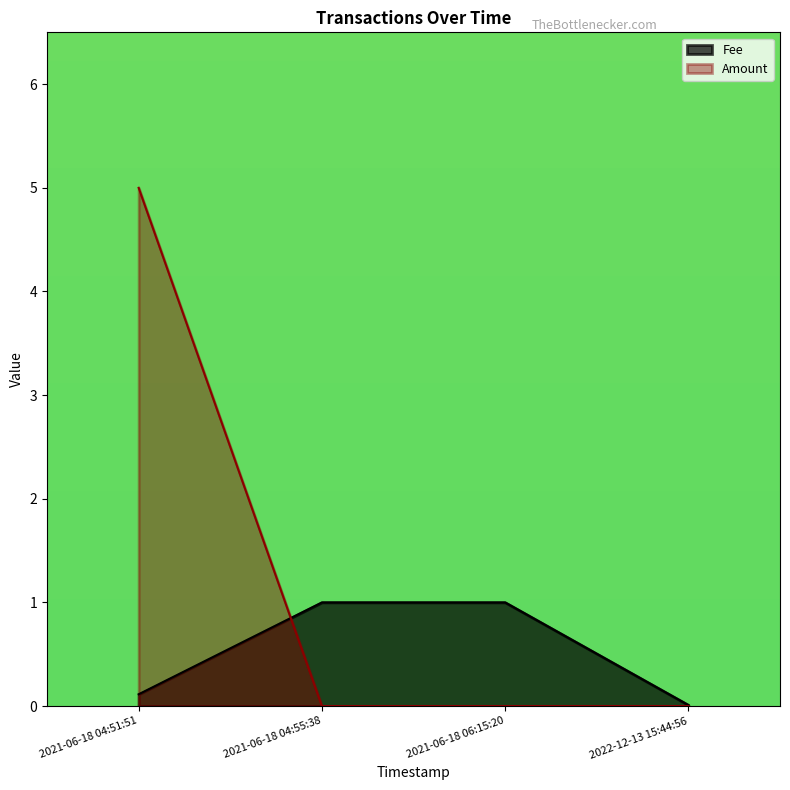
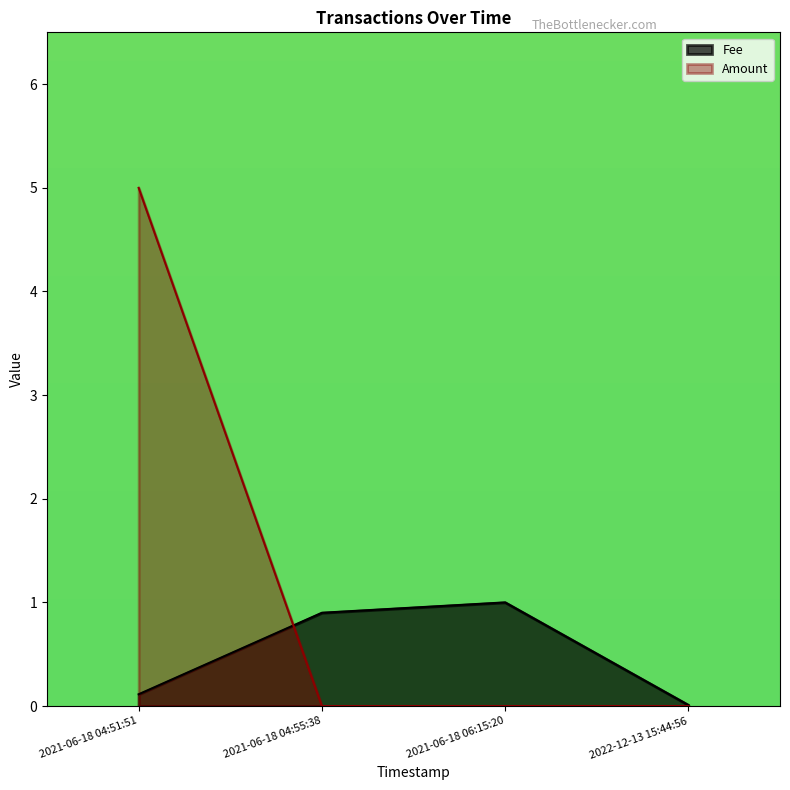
Fee, 2021-06-18 04:55:38: 1.0 -> 0.9
